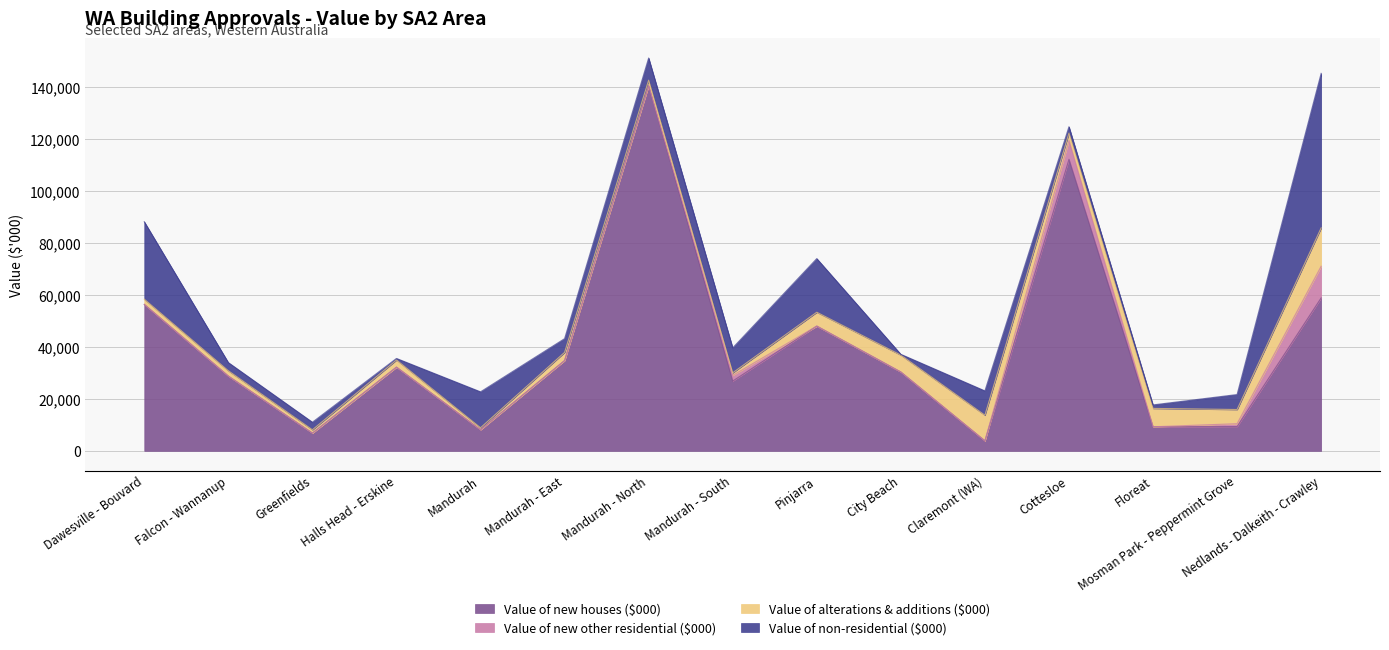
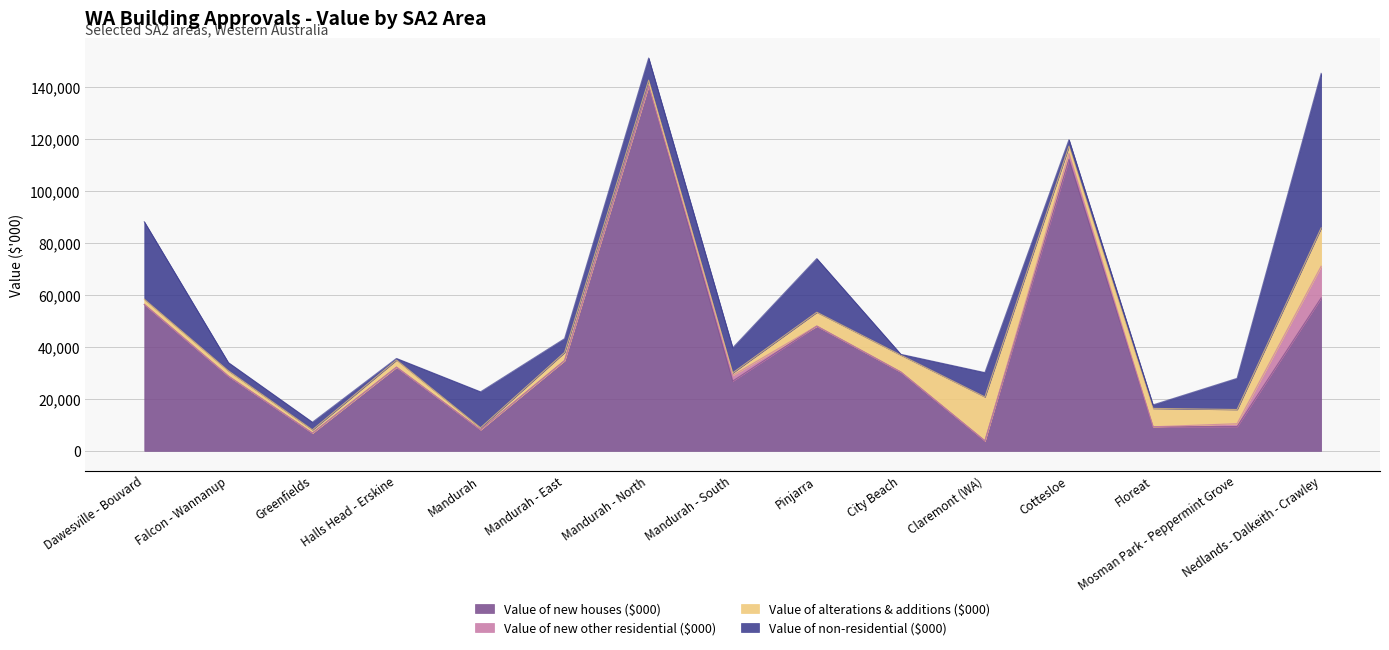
Value of alterations & additions ($000), Claremont (WA): 10,000 -> 17,000
Value of new other residential ($000), Cottesloe: 7,000 -> 2,000
Value of non-residential ($000), Mosman Park - Peppermint Grove: 6,000 -> 12,000
